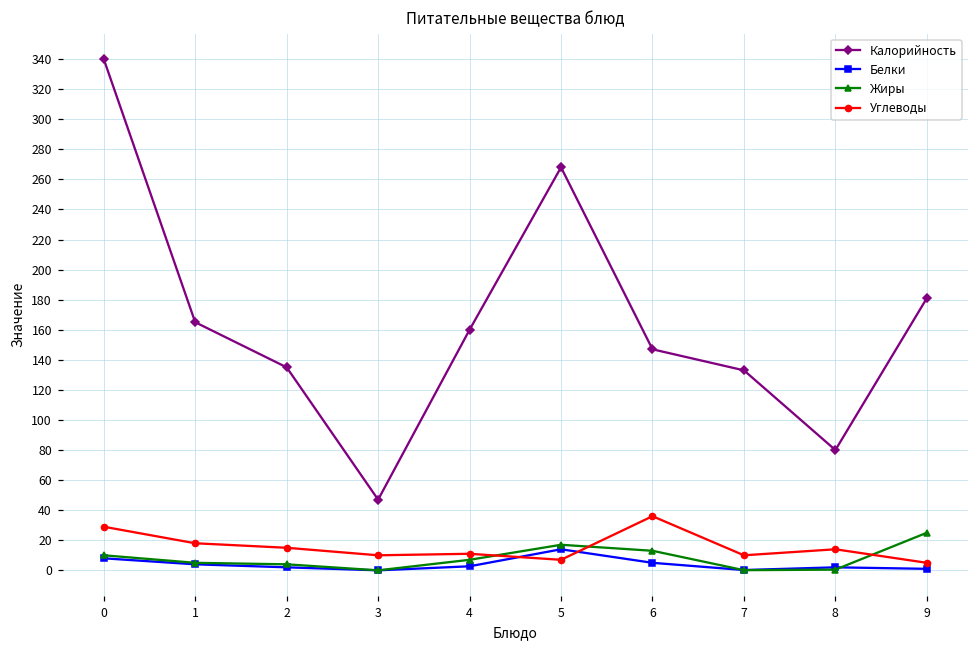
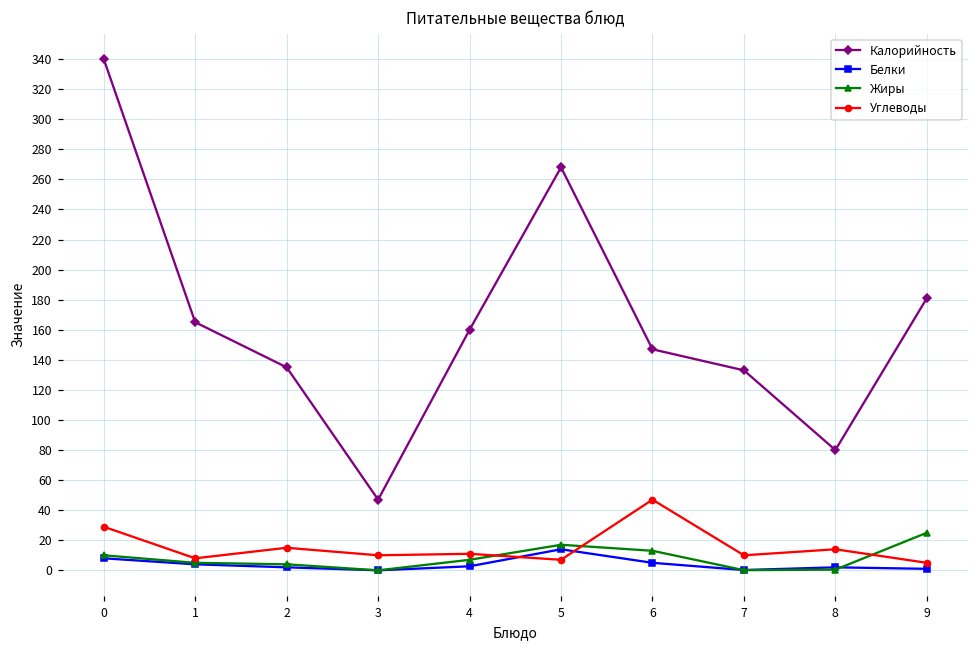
Углеводы, 1: 18 -> 8
Углеводы, 6: 36 -> 47
